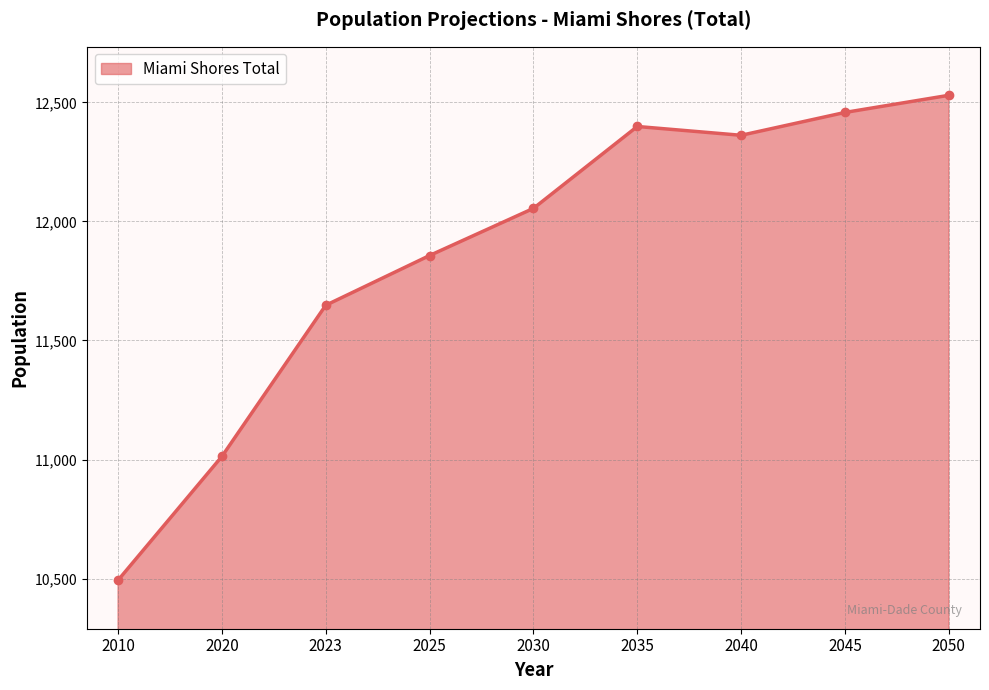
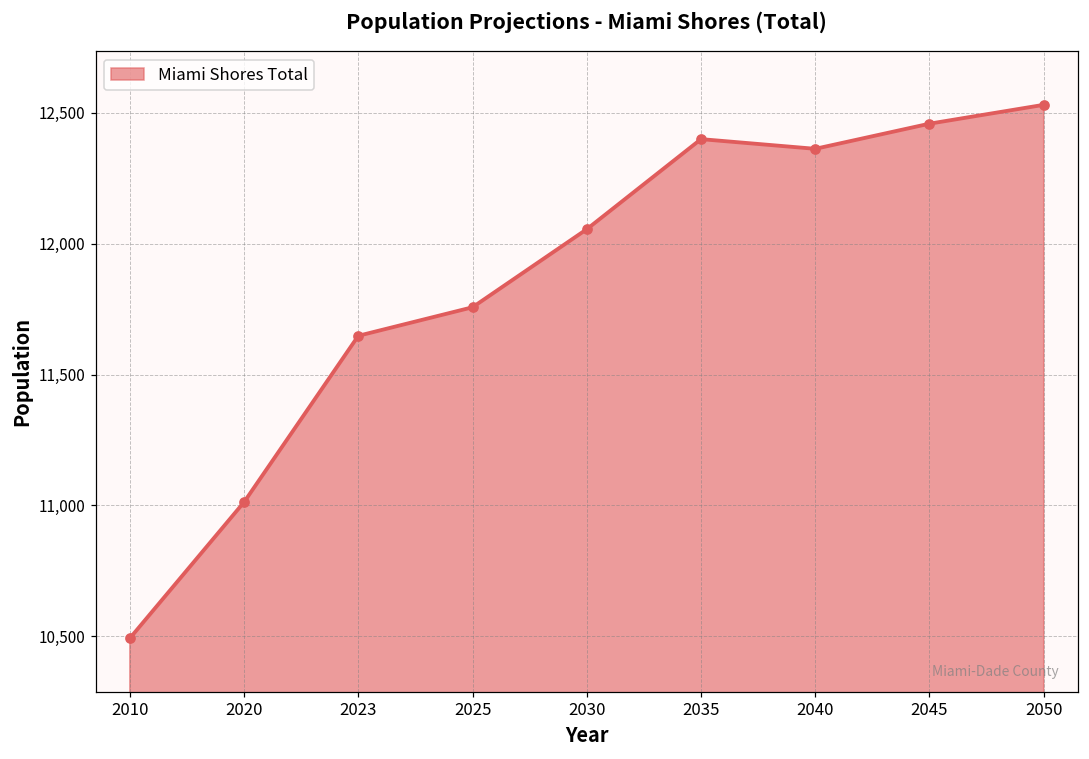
2025: 11,860 -> 11,760
